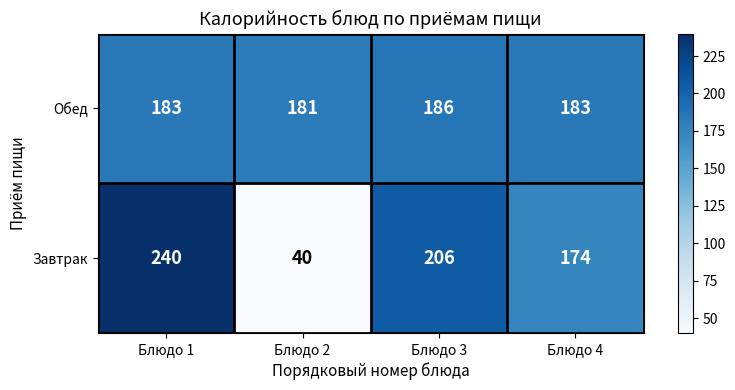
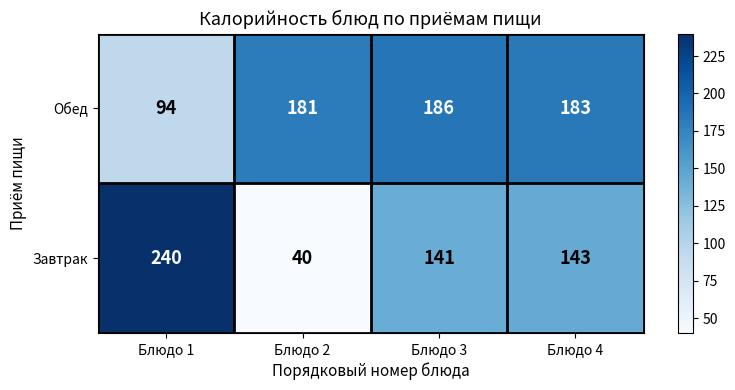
Обед, Блюдо 1: 183 -> 94
Завтрак, Блюдо 3: 206 -> 141
Завтрак, Блюдо 4: 174 -> 143
